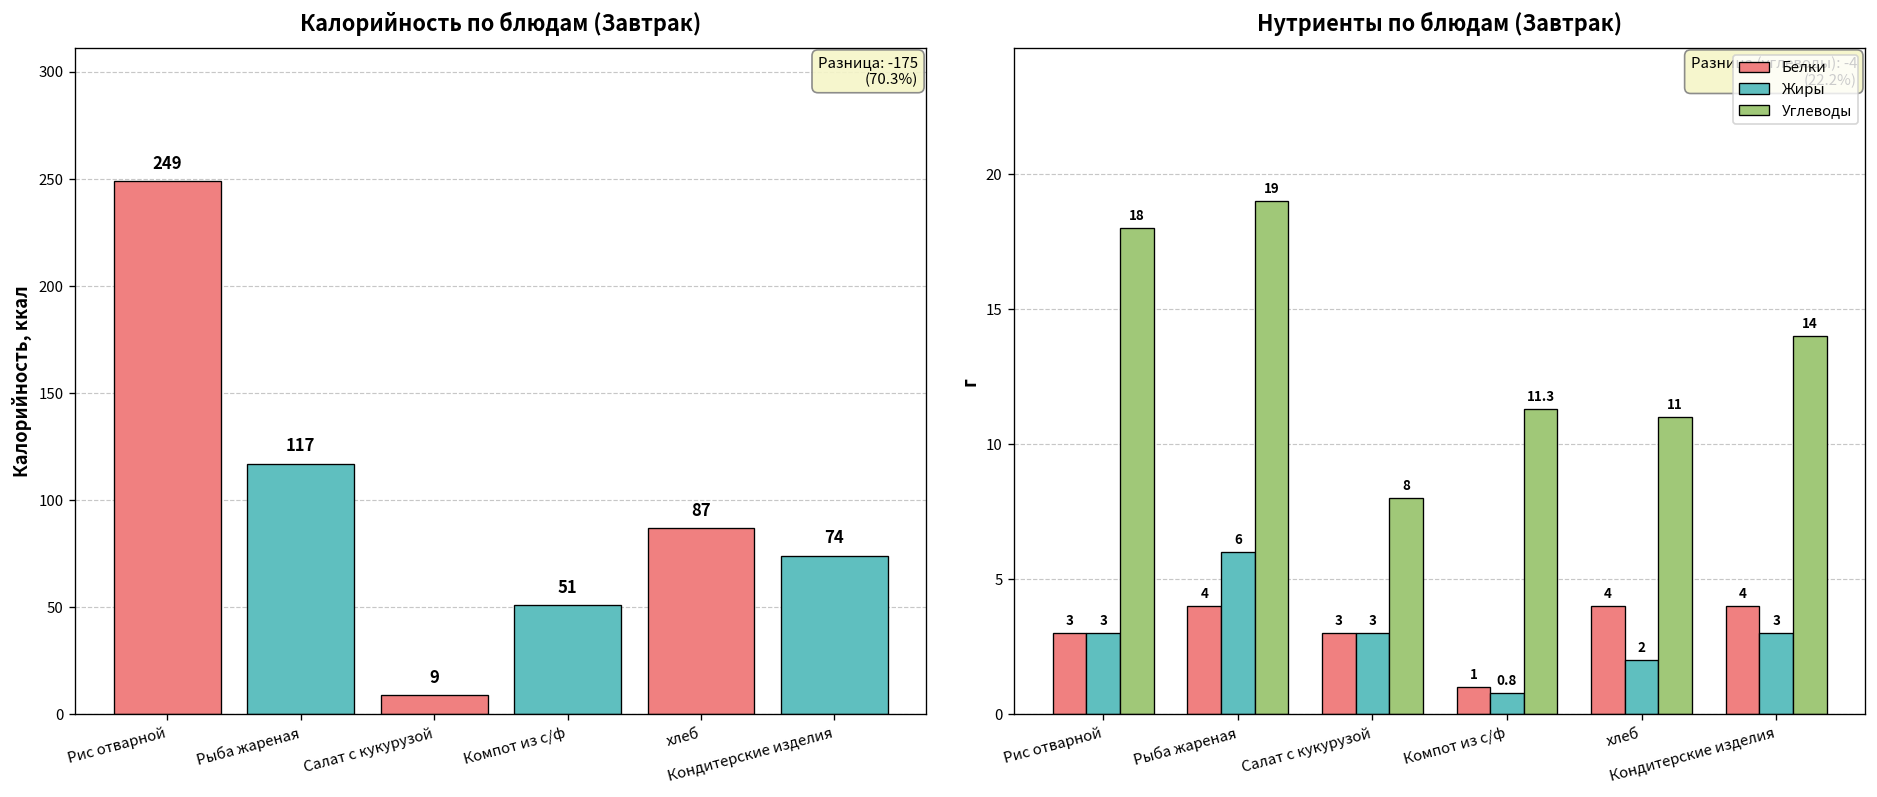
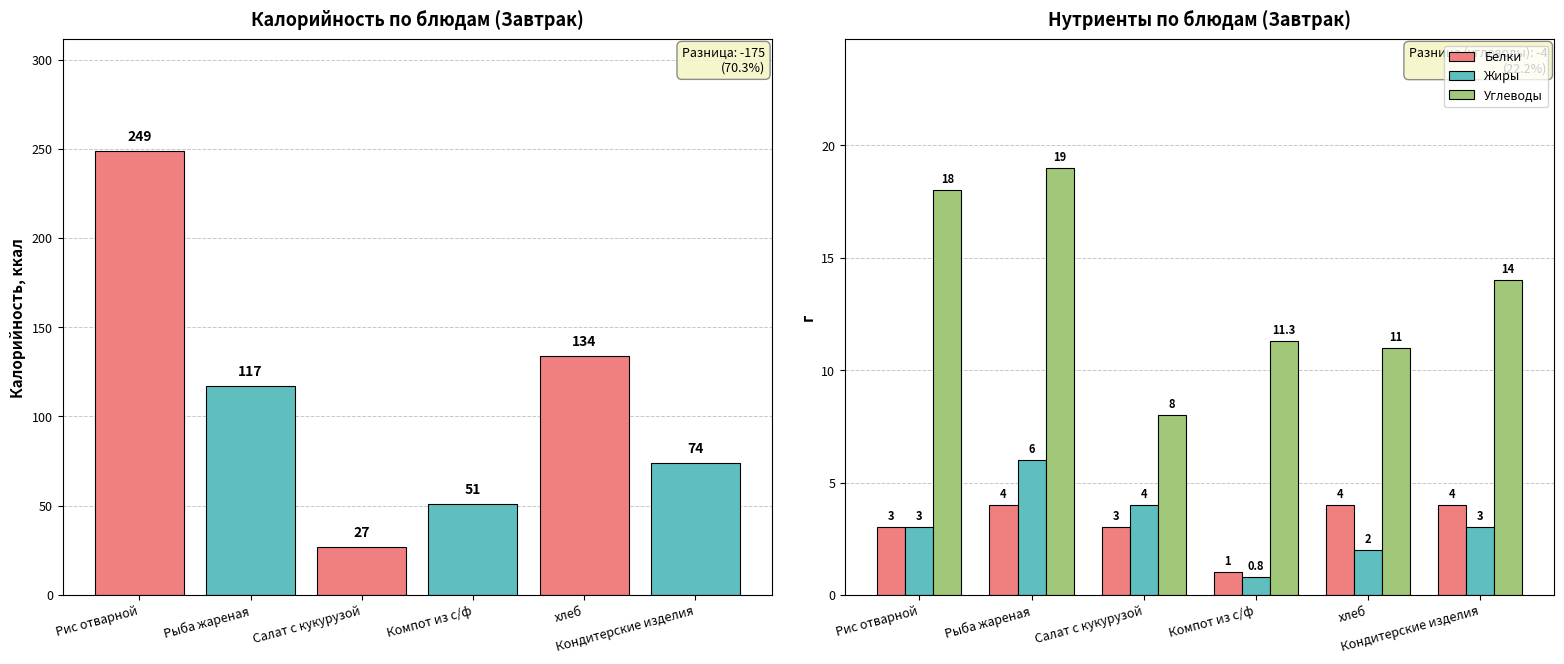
Калорийность по блюдам (Завтрак), Салат с кукурузой: 9 -> 27
Калорийность по блюдам (Завтрак), хлеб: 87 -> 134
Нутриенты по блюдам (Завтрак), Жиры, Салат с кукурузой: 3 -> 4
